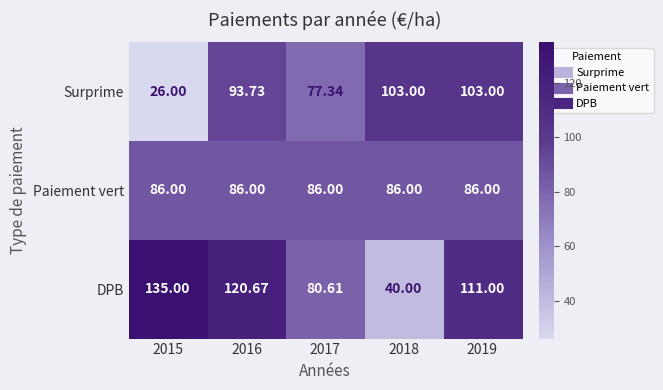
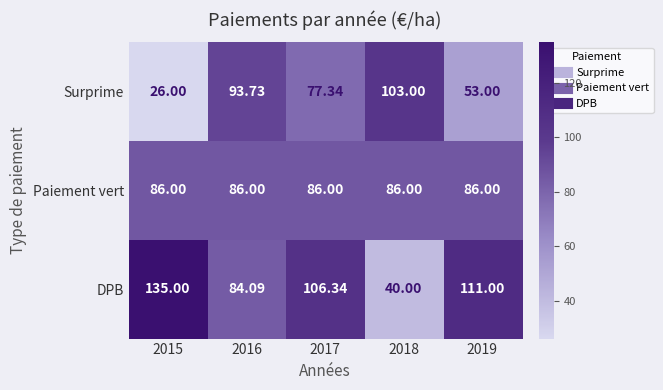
Surprime, 2019: 103.00 -> 53.00
DPB, 2016: 120.67 -> 84.09
DPB, 2017: 80.61 -> 106.34
